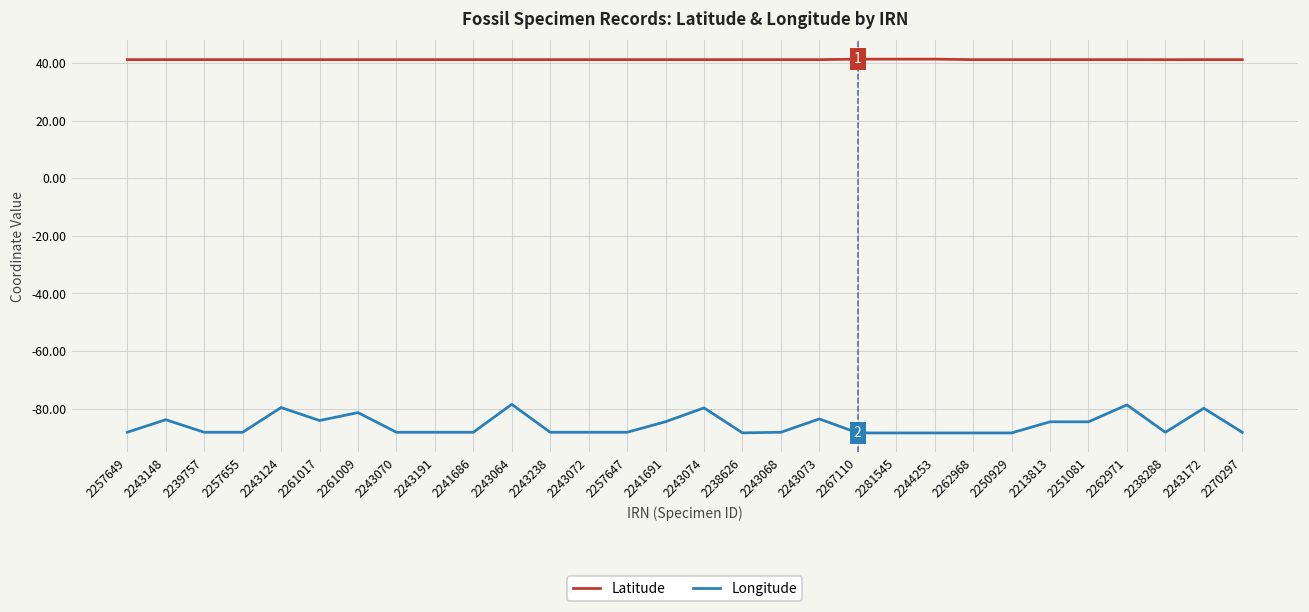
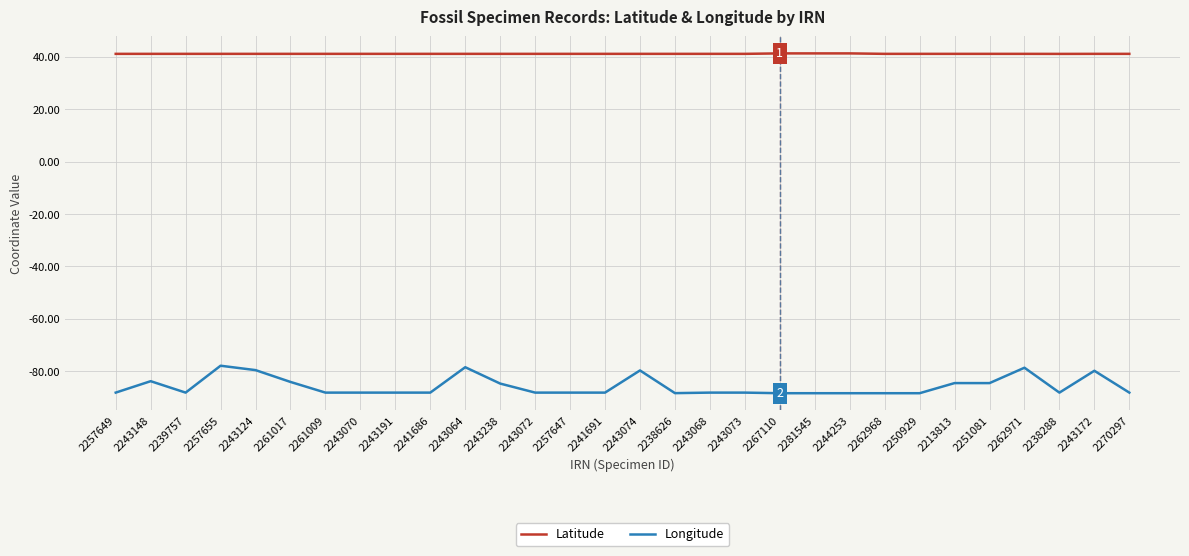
Longitude, 2257655: -88 -> -78
Longitude, 2261009: -81 -> -88
Longitude, 2243238: -88 -> -85
Longitude, 2241691: -85 -> -88
Longitude, 2243073: -84 -> -88
